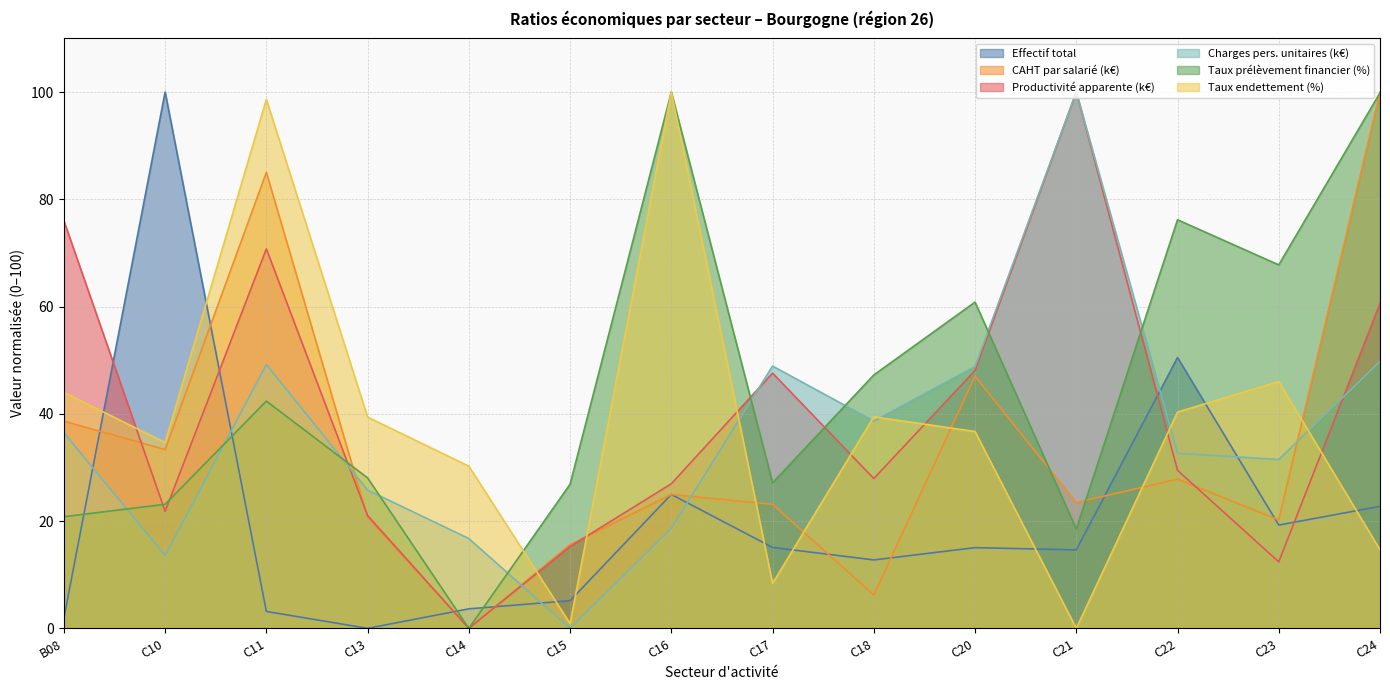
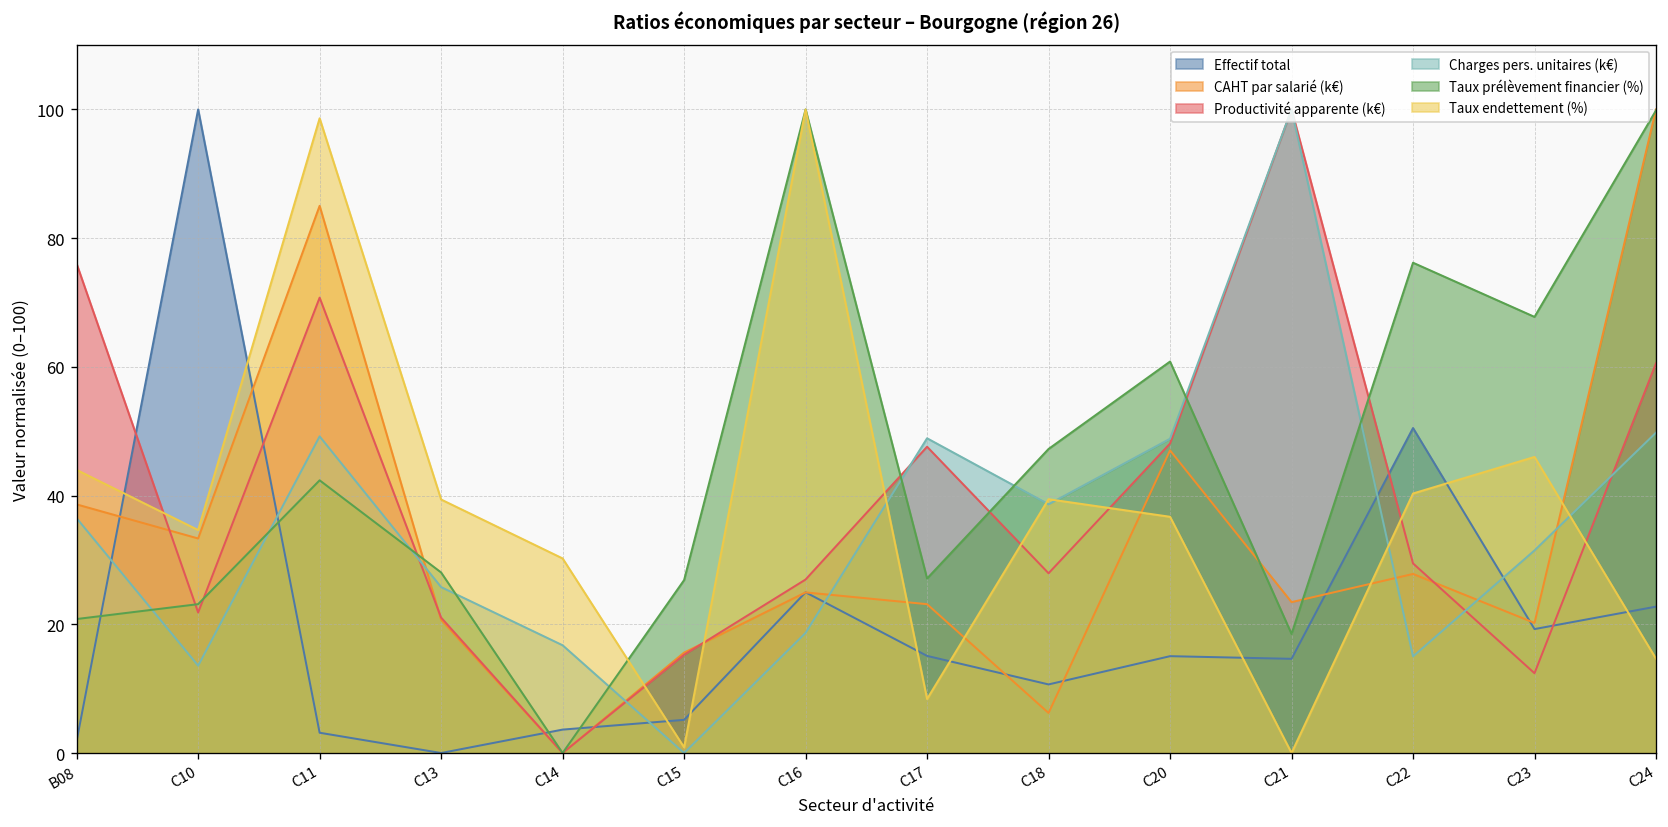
Effectif total, C18: 13 -> 11
Charges pers. unitaires (k€), C22: 33 -> 15
